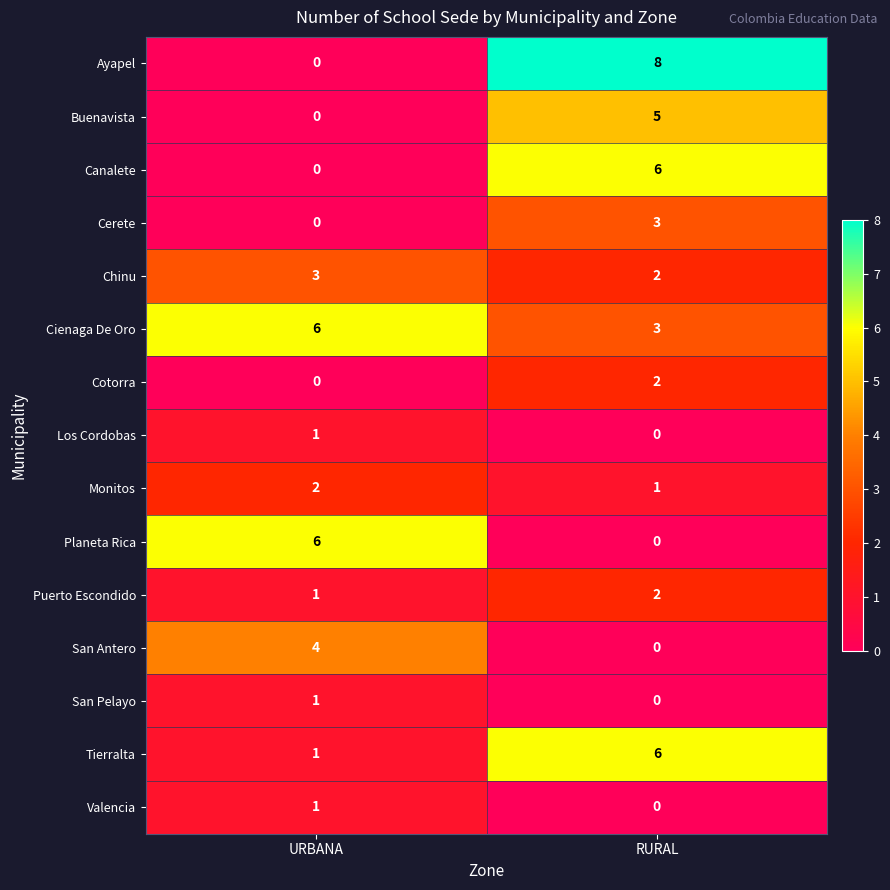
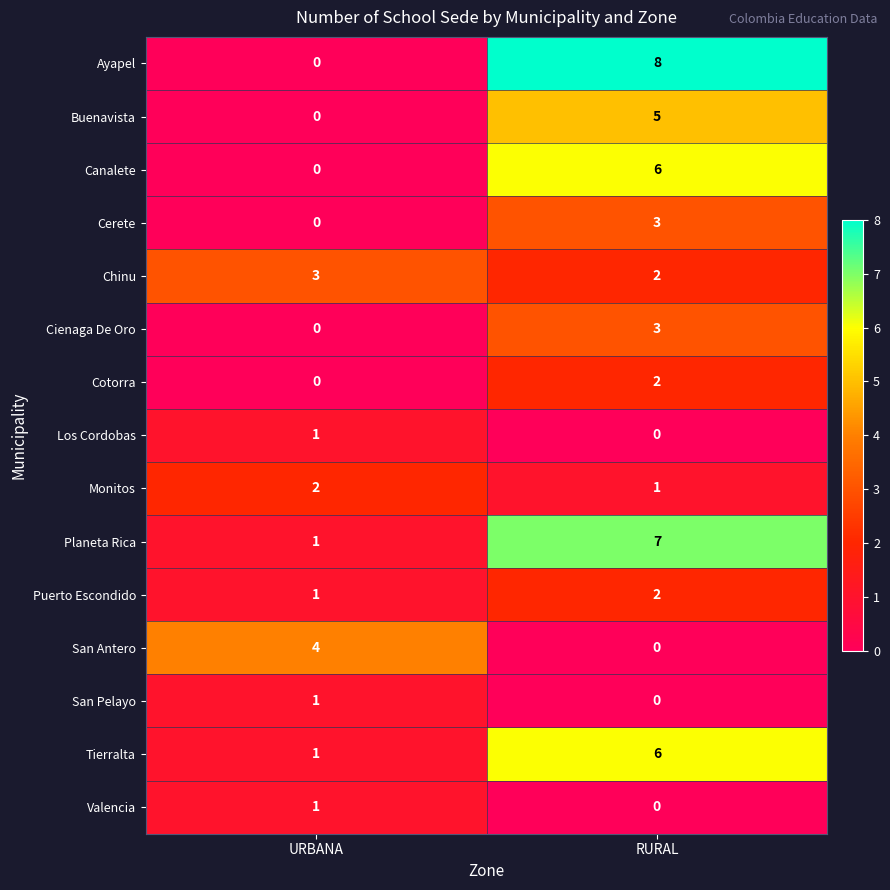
Cienaga De Oro, URBANA: 6 -> 0
Planeta Rica, URBANA: 6 -> 1
Planeta Rica, RURAL: 0 -> 7
